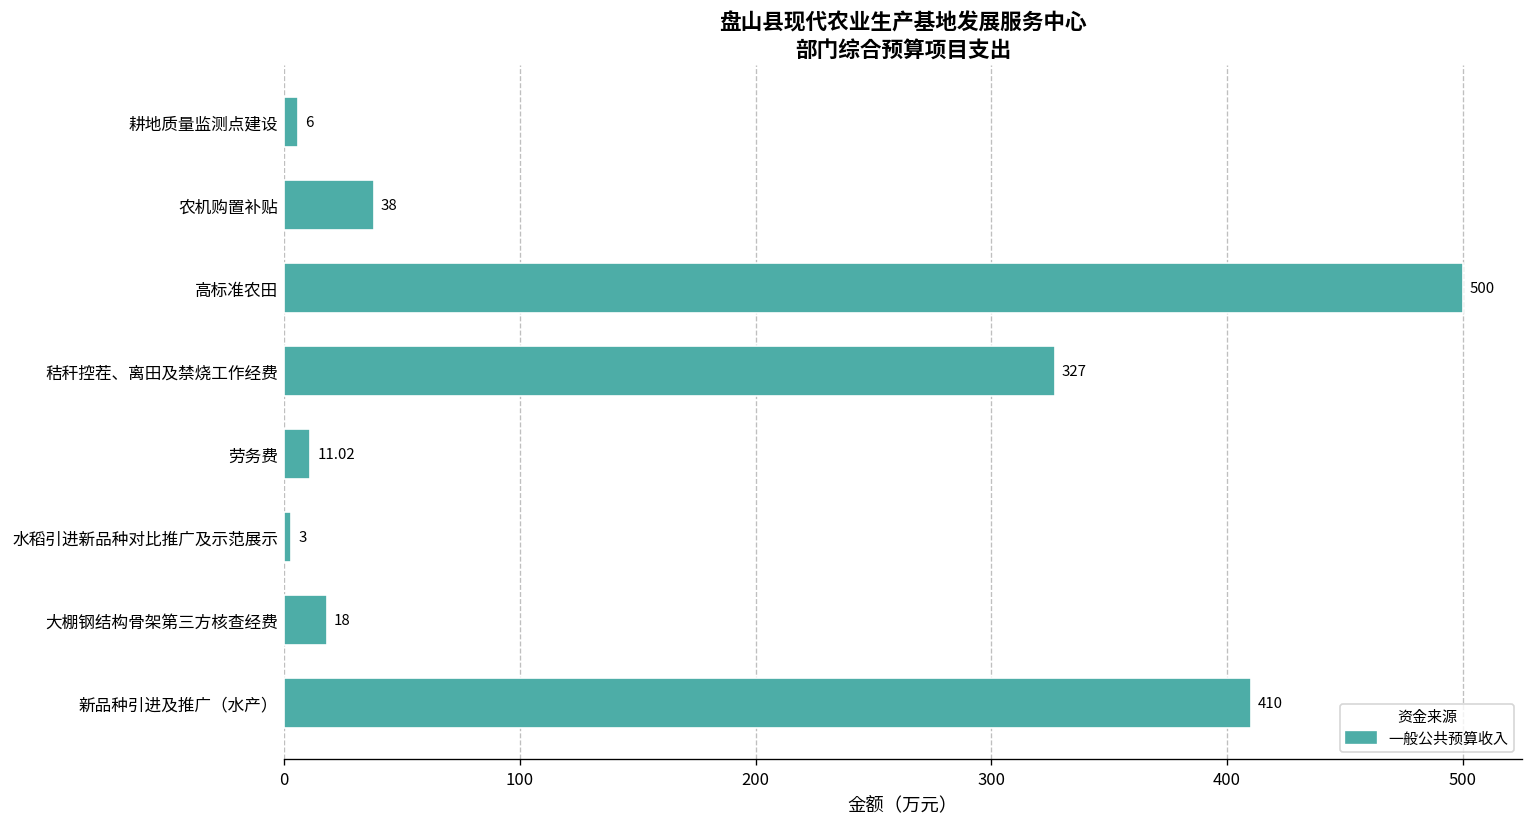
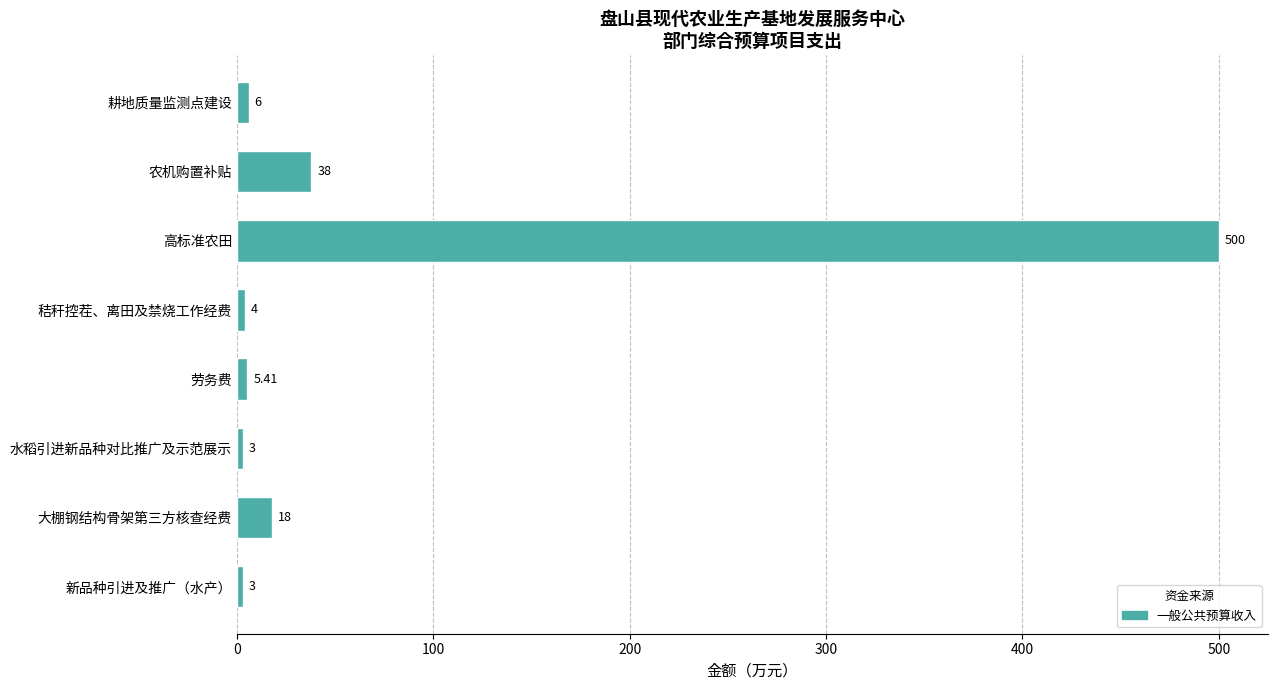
秸秆控茬、离田及禁烧工作经费: 327 -> 4
劳务费: 11.02 -> 5.41
新品种引进及推广（水产）: 410 -> 3
